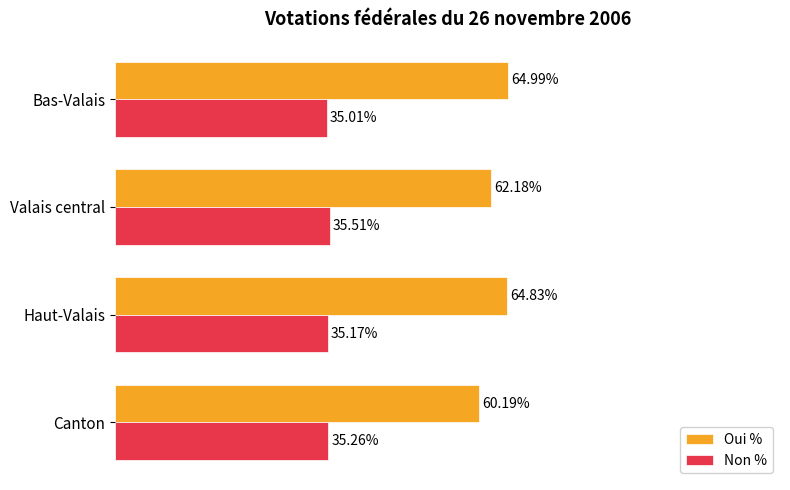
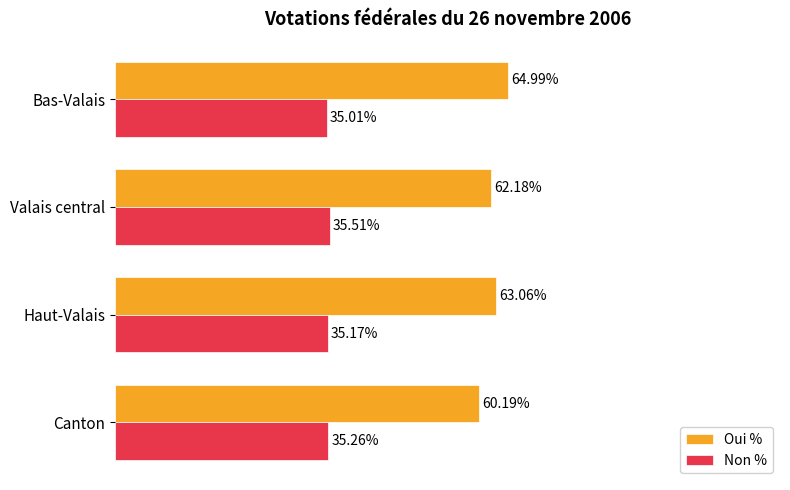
Oui %, Haut-Valais: 64.83% -> 63.06%
